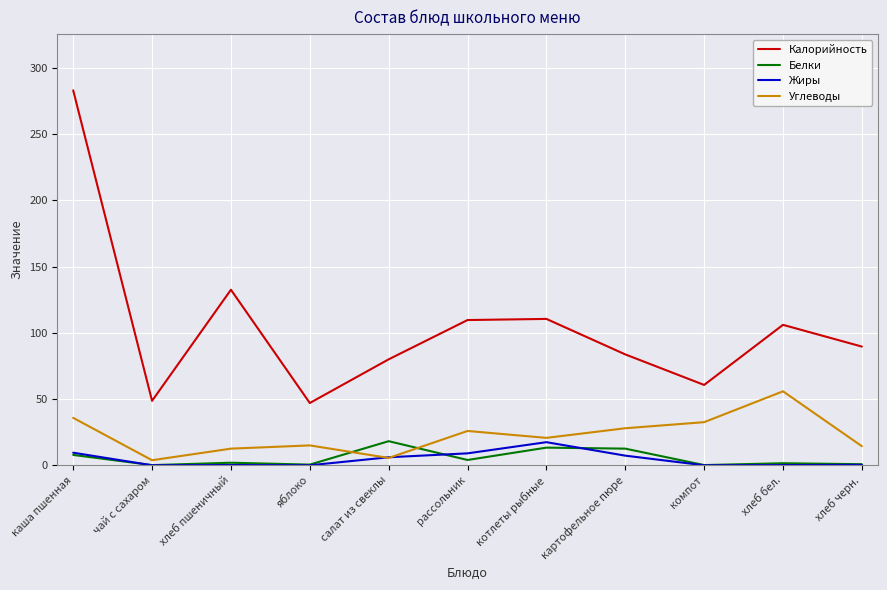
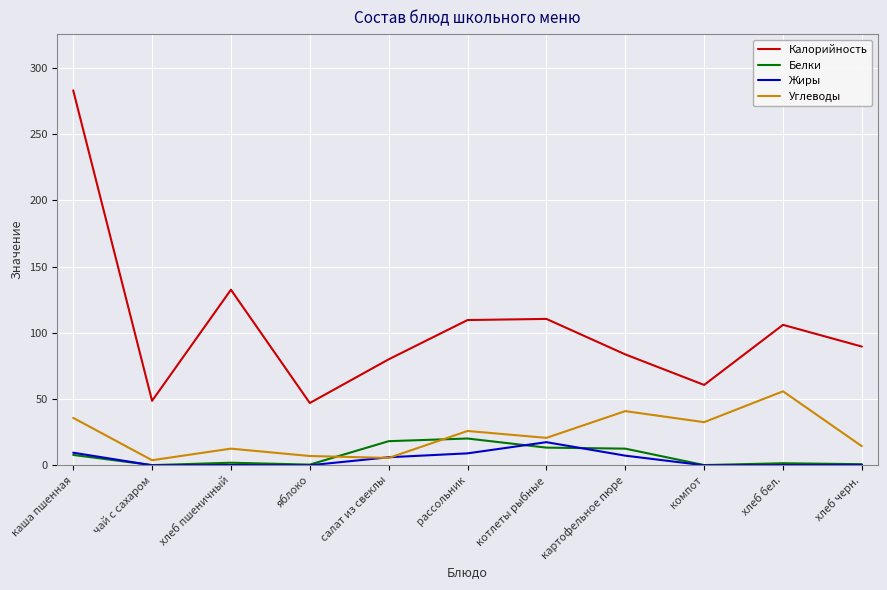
Углеводы, яблоко: 15 -> 7
Белки, рассольник: 4 -> 20
Углеводы, картофельное пюре: 28 -> 41
